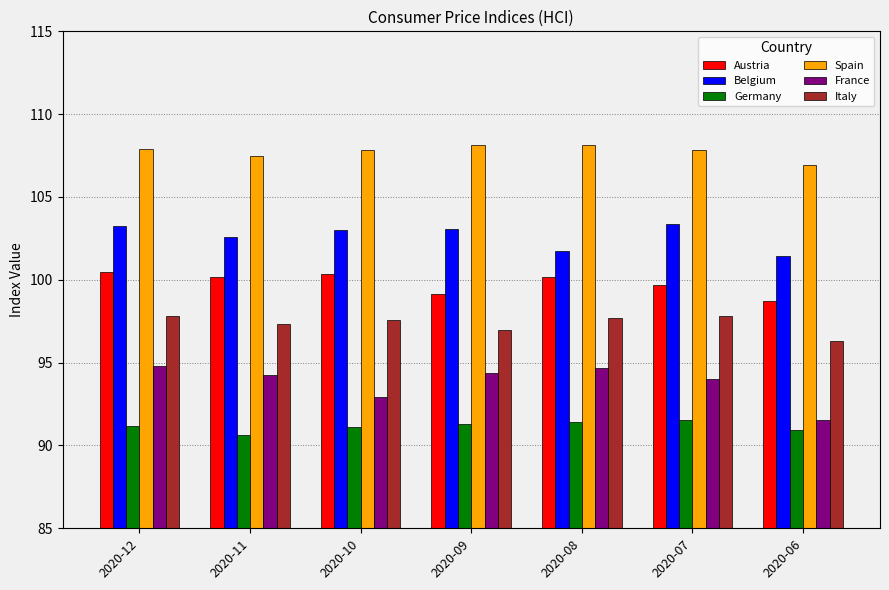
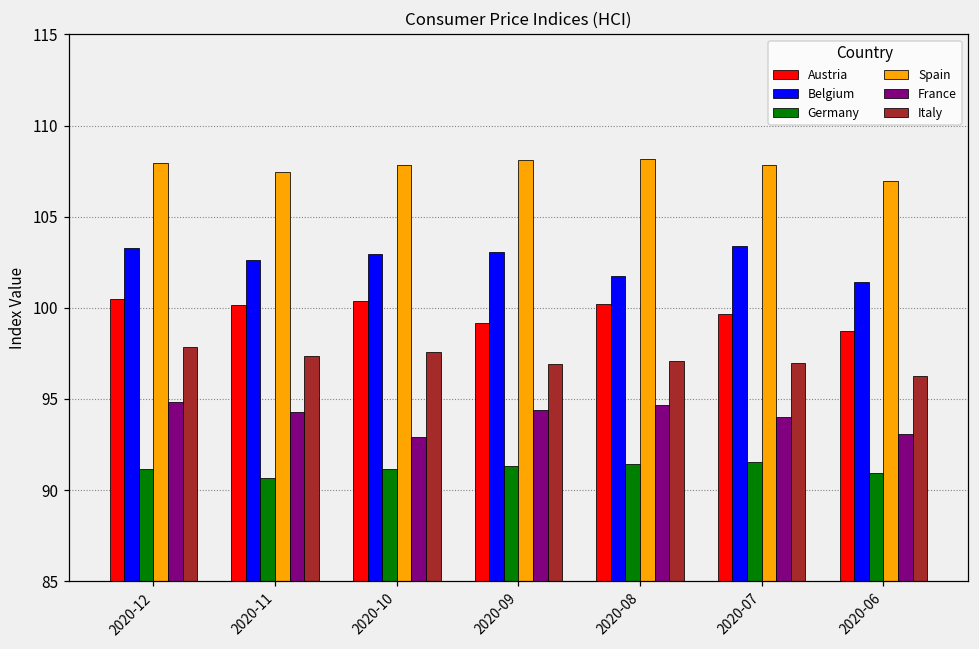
Italy, 2020-08: 97.7 -> 97.1
Italy, 2020-07: 97.8 -> 97.0
France, 2020-06: 91.5 -> 93.1
